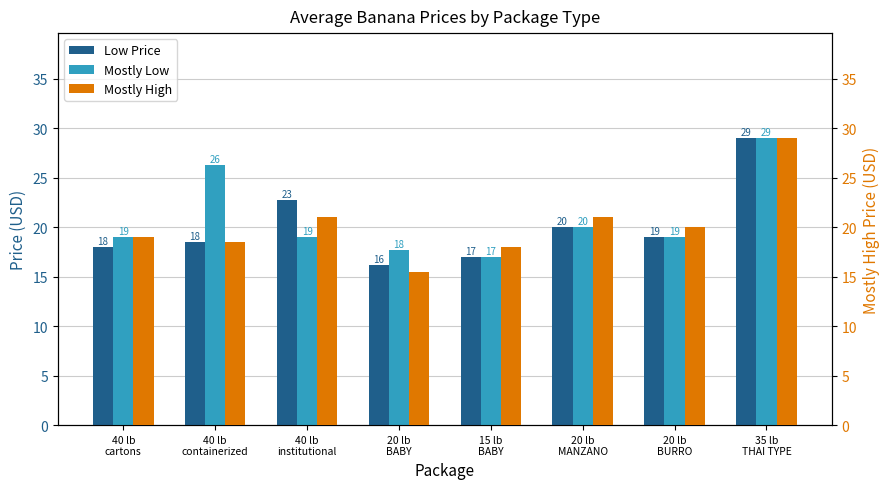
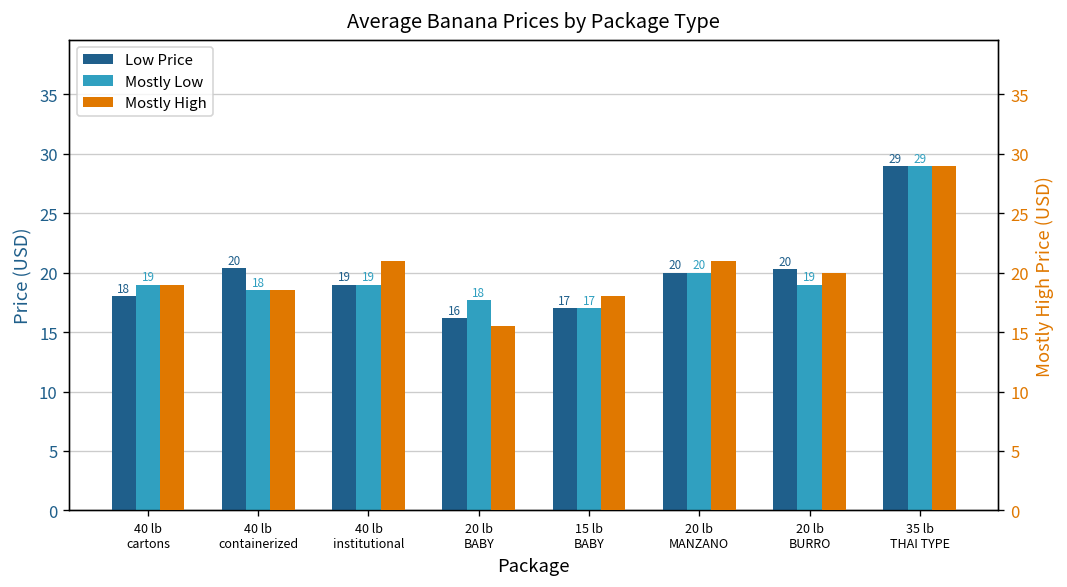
Low Price, 40 lb containerized: 18 -> 20
Mostly Low, 40 lb containerized: 26 -> 18
Low Price, 40 lb institutional: 23 -> 19
Low Price, 20 lb BURRO: 19 -> 20
